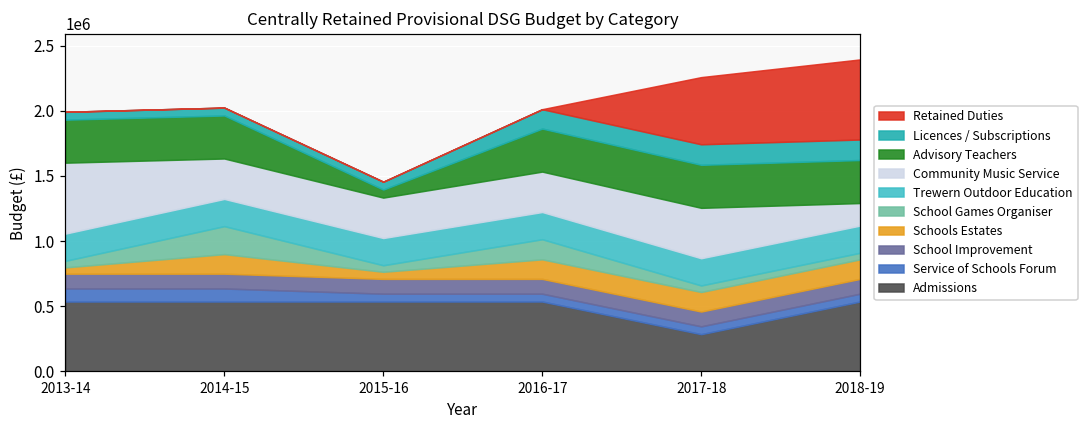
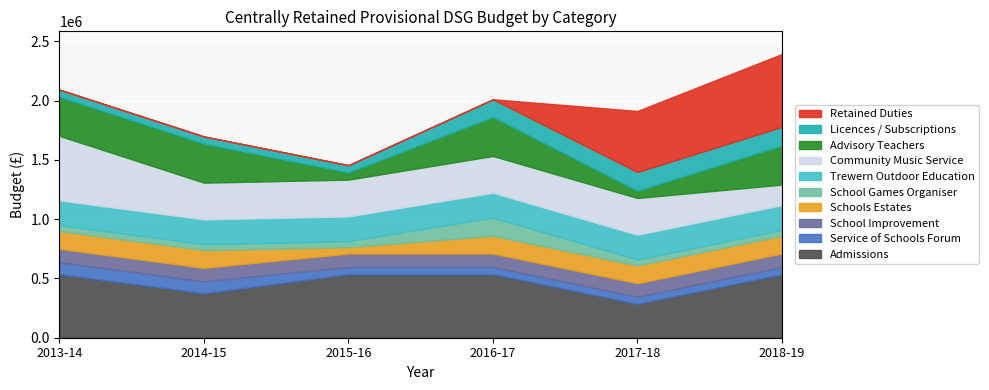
Schools Estates, 2013-14: 50000 -> 150000
Admissions, 2014-15: 540000 -> 380000
School Games Organiser, 2014-15: 210000 -> 50000
Community Music Service, 2017-18: 390000 -> 310000
Advisory Teachers, 2017-18: 330000 -> 60000
